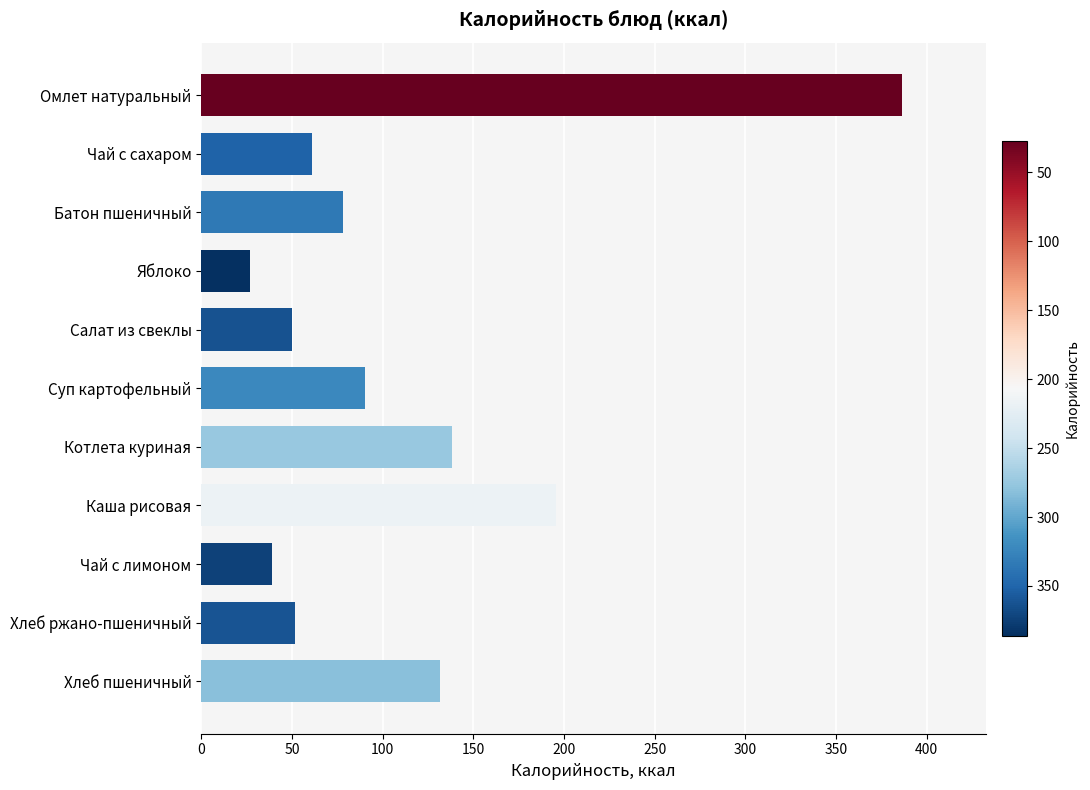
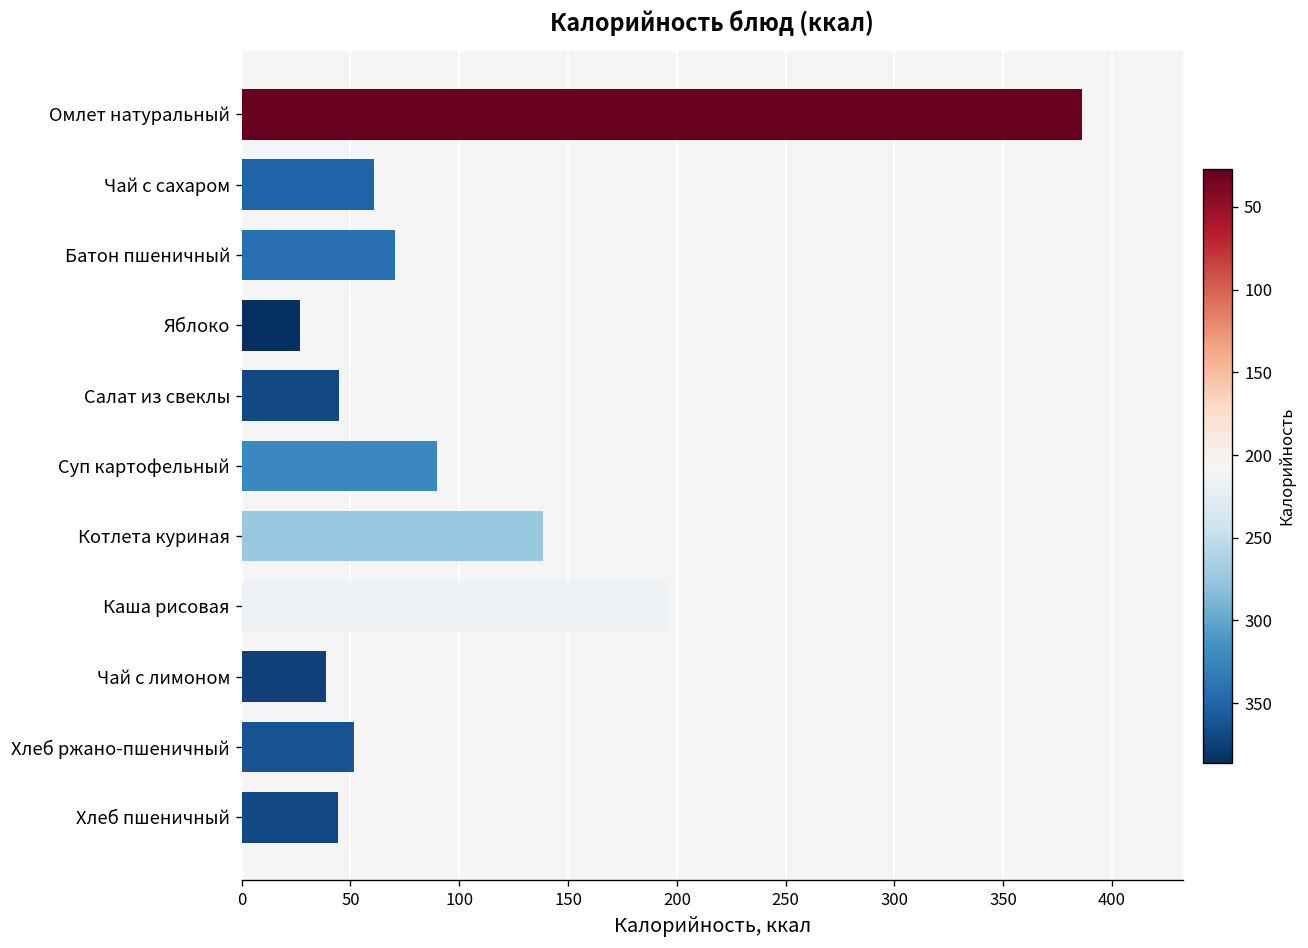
Батон пшеничный: 78 -> 70
Салат из свеклы: 50 -> 45
Хлеб пшеничный: 132 -> 44
